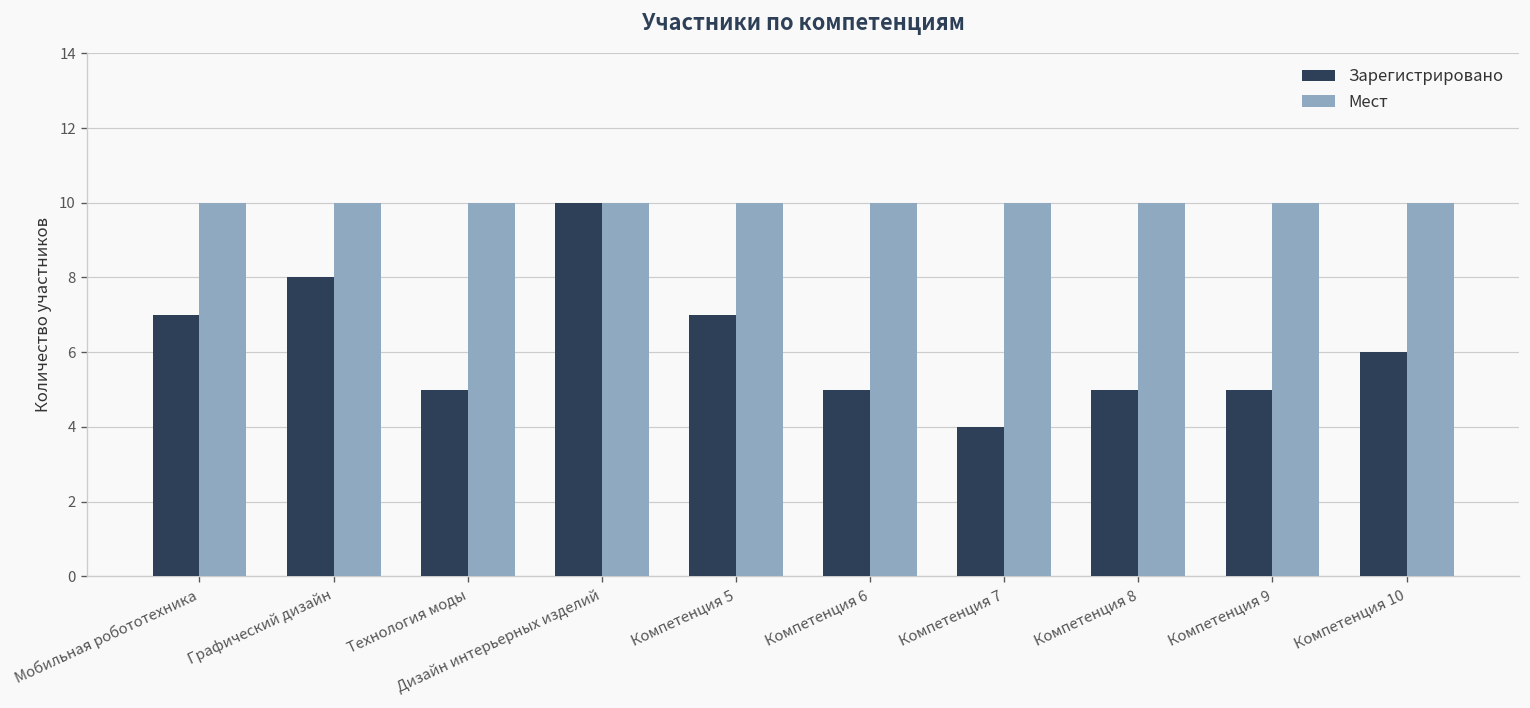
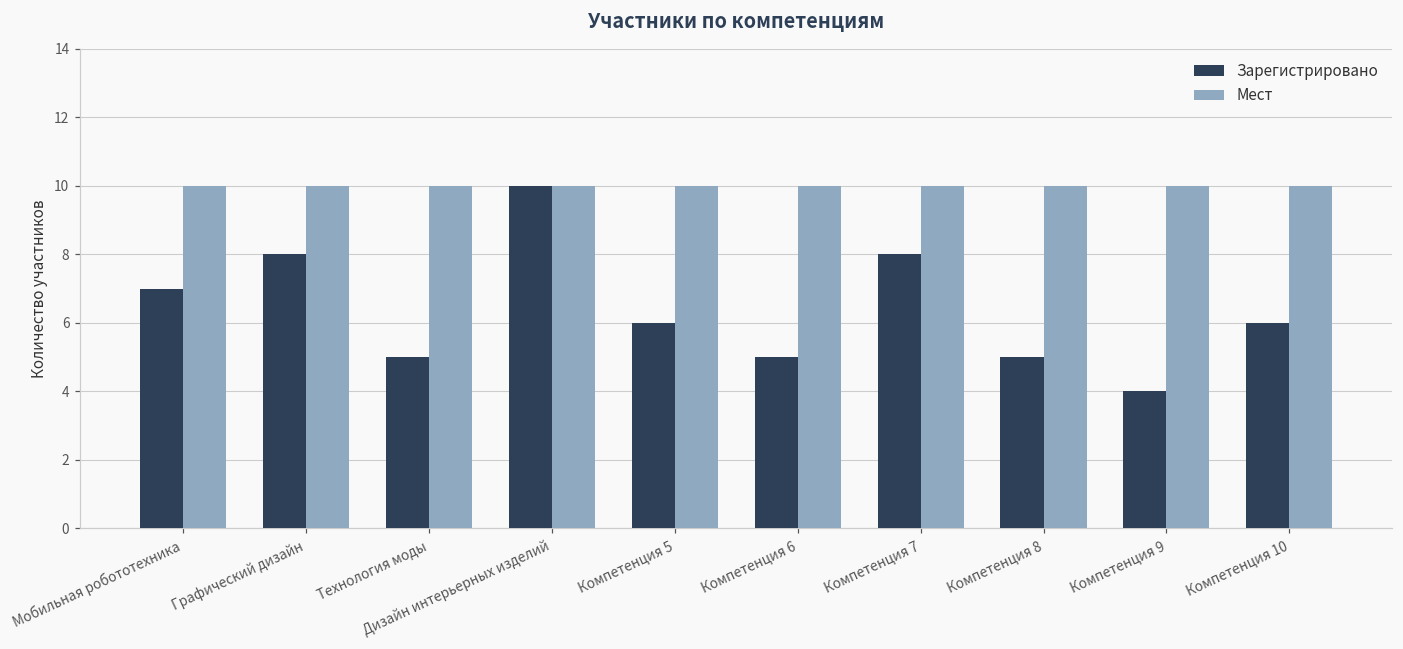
Зарегистрировано, Компетенция 5: 7 -> 6
Зарегистрировано, Компетенция 7: 4 -> 8
Зарегистрировано, Компетенция 9: 5 -> 4
